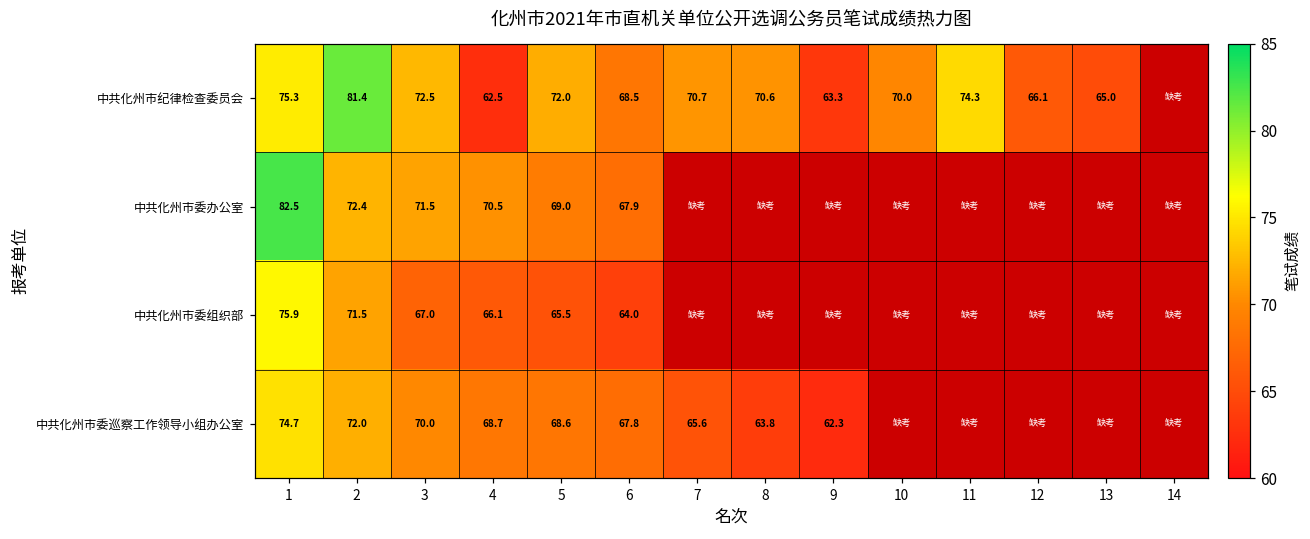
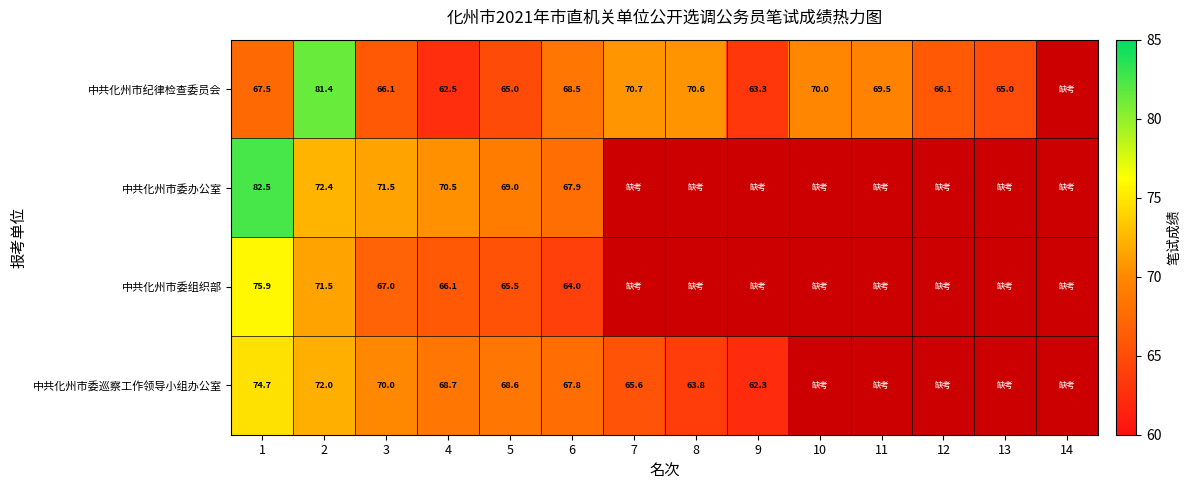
中共化州市纪律检查委员会, 1: 75.3 -> 67.5
中共化州市纪律检查委员会, 3: 72.5 -> 66.1
中共化州市纪律检查委员会, 5: 72.0 -> 65.0
中共化州市纪律检查委员会, 11: 74.3 -> 69.5
